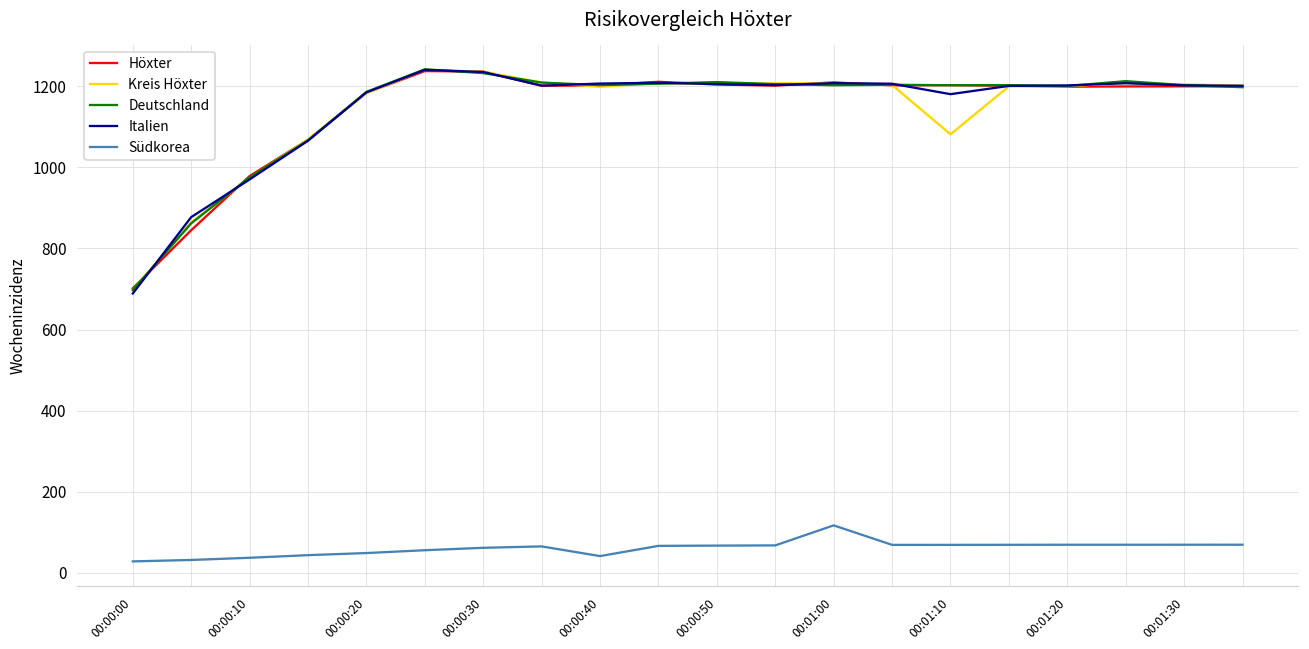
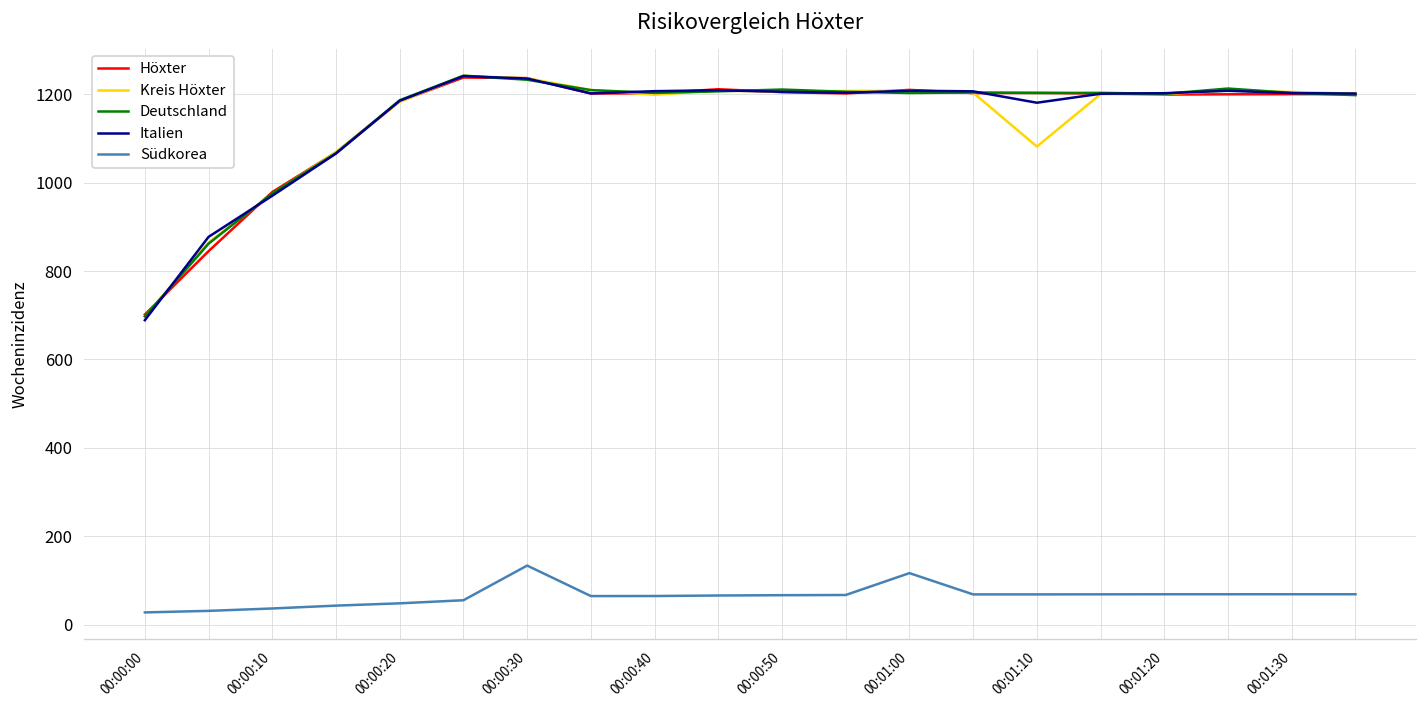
Südkorea, 00:00:30: 60 -> 130
Südkorea, 00:00:40: 40 -> 60
